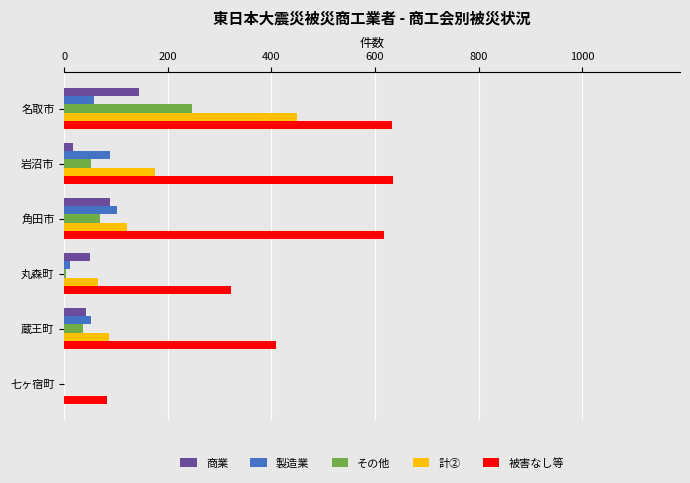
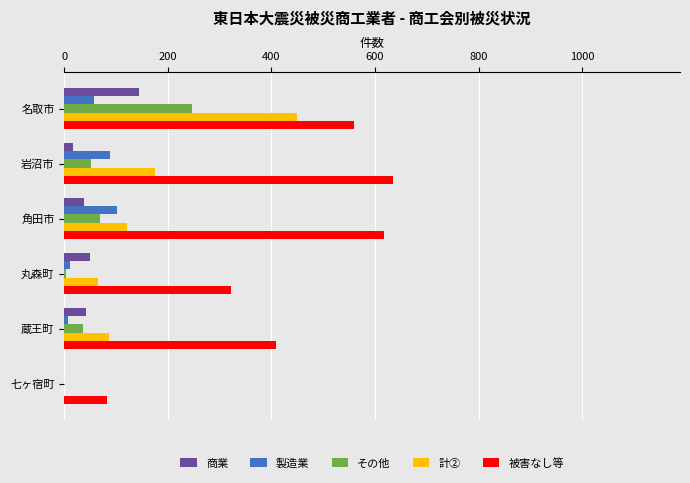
被害なし等, 名取市: 630 -> 560
商業, 角田市: 90 -> 40
製造業, 蔵王町: 50 -> 10
